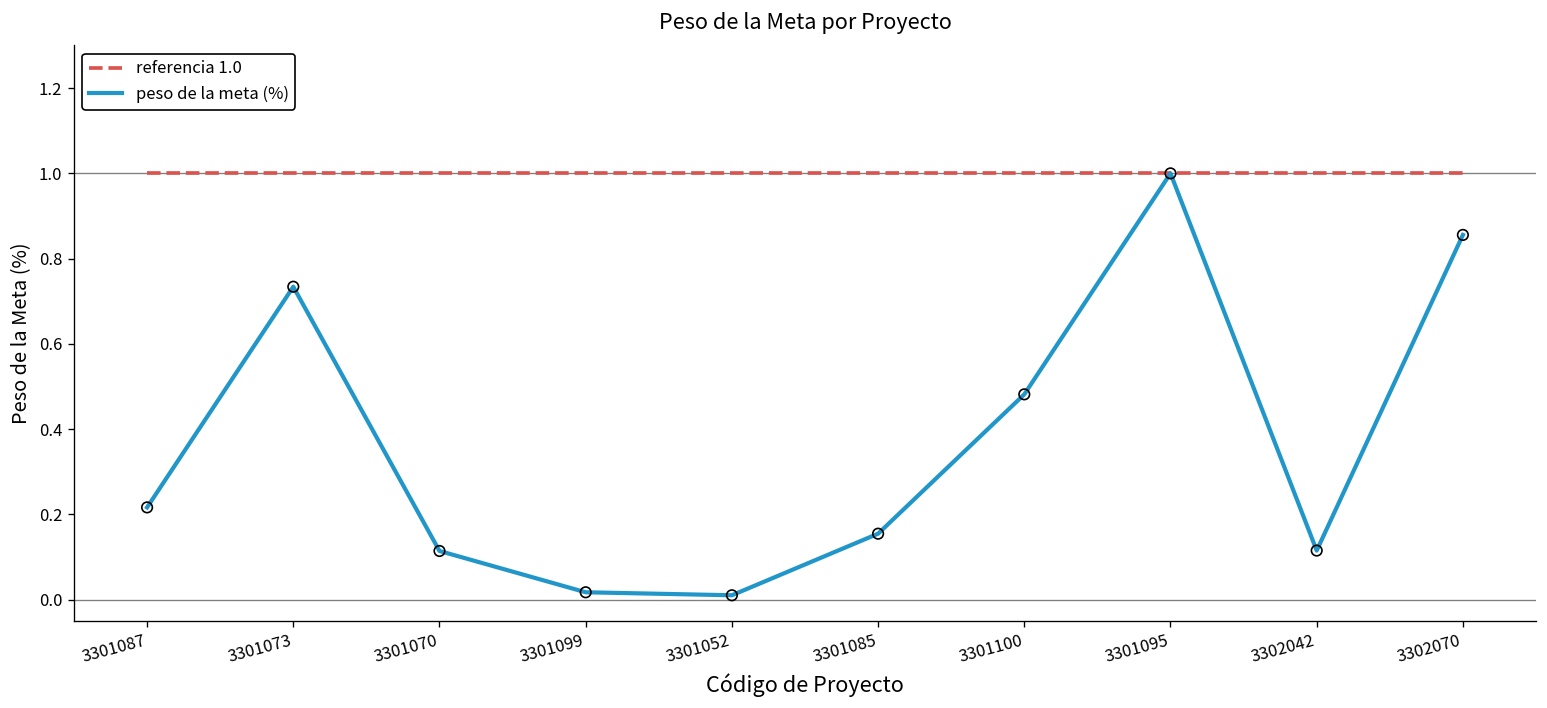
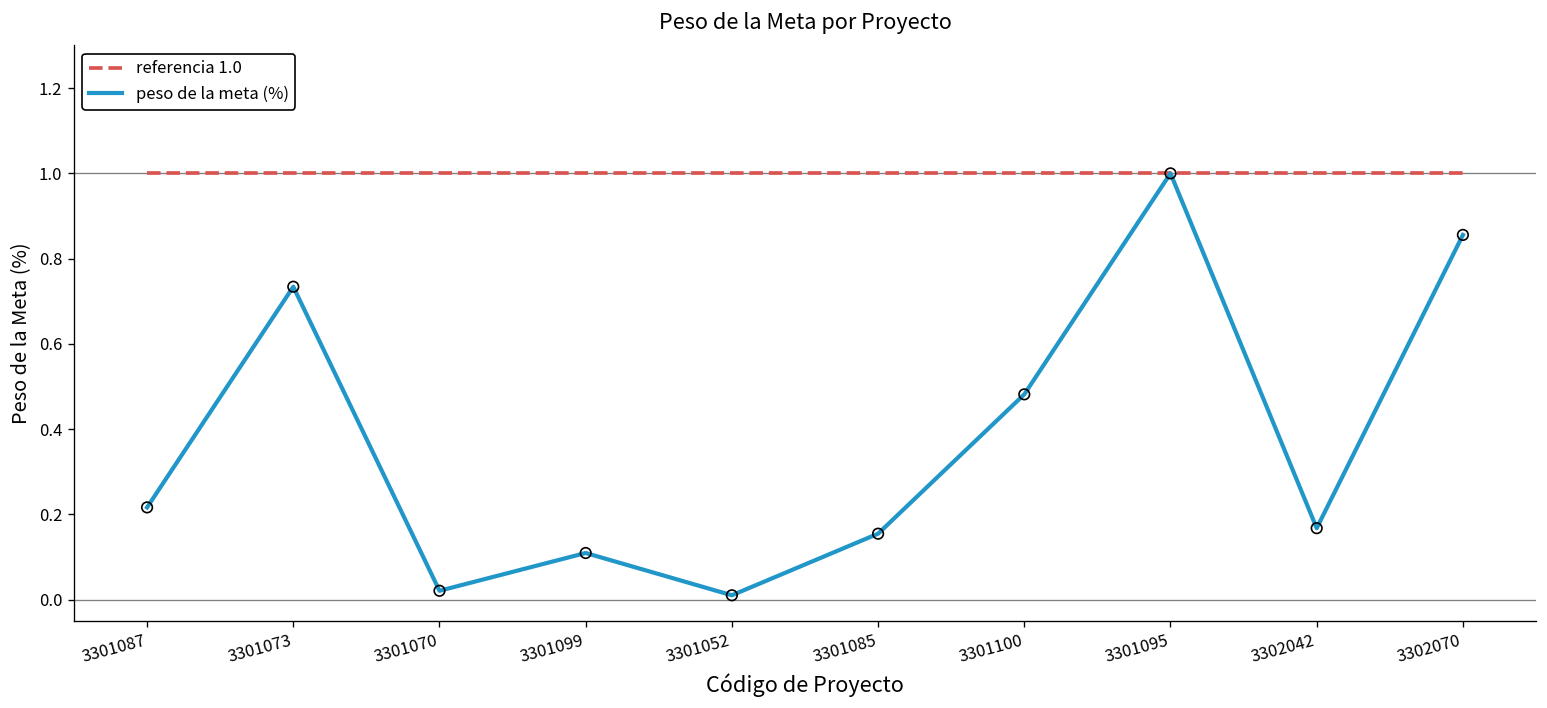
peso de la meta (%), 3301070: 0.11 -> 0.02
peso de la meta (%), 3301099: 0.02 -> 0.11
peso de la meta (%), 3302042: 0.12 -> 0.17
